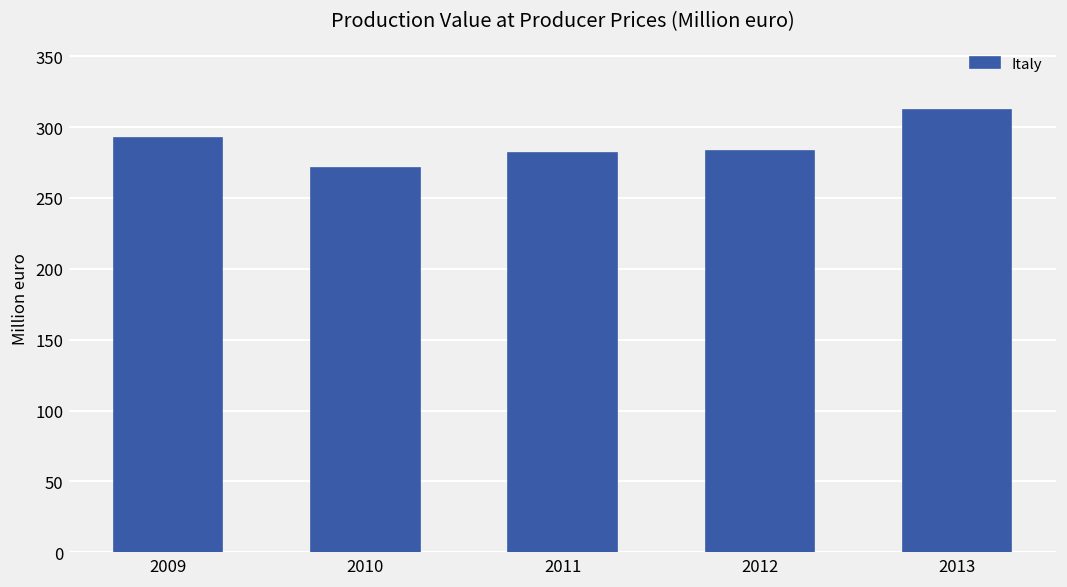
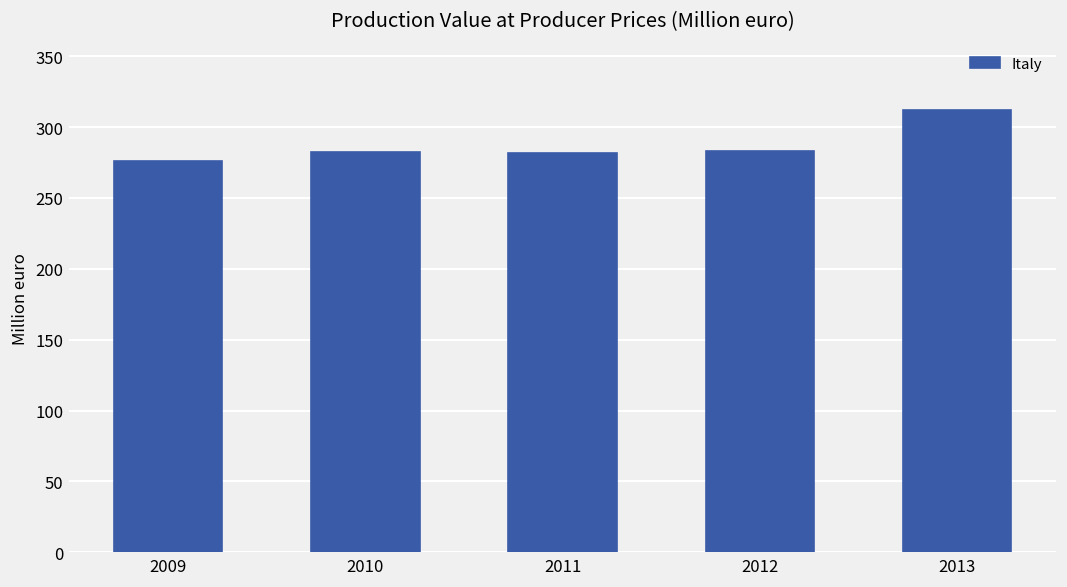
2009: 293 -> 276
2010: 271 -> 282
